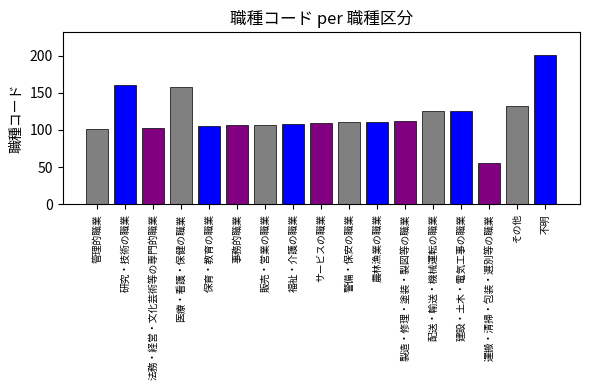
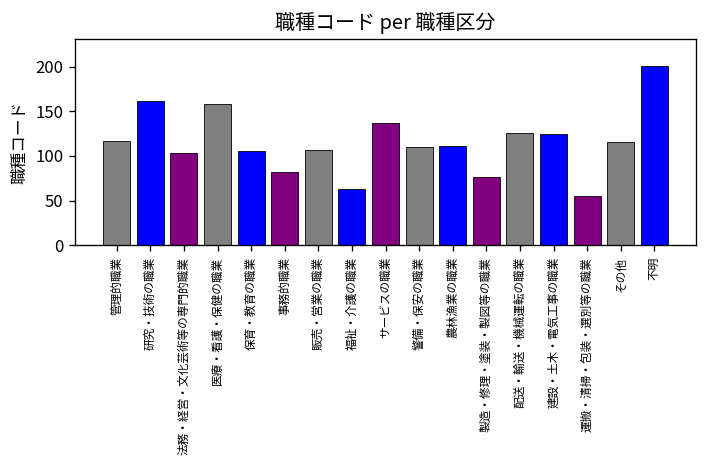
管理的職業: 100 -> 120
事務的職業: 110 -> 80
福祉・介護の職業: 110 -> 60
サービスの職業: 110 -> 140
製造・修理・塗装・製図等の職業: 110 -> 80
その他: 130 -> 120
